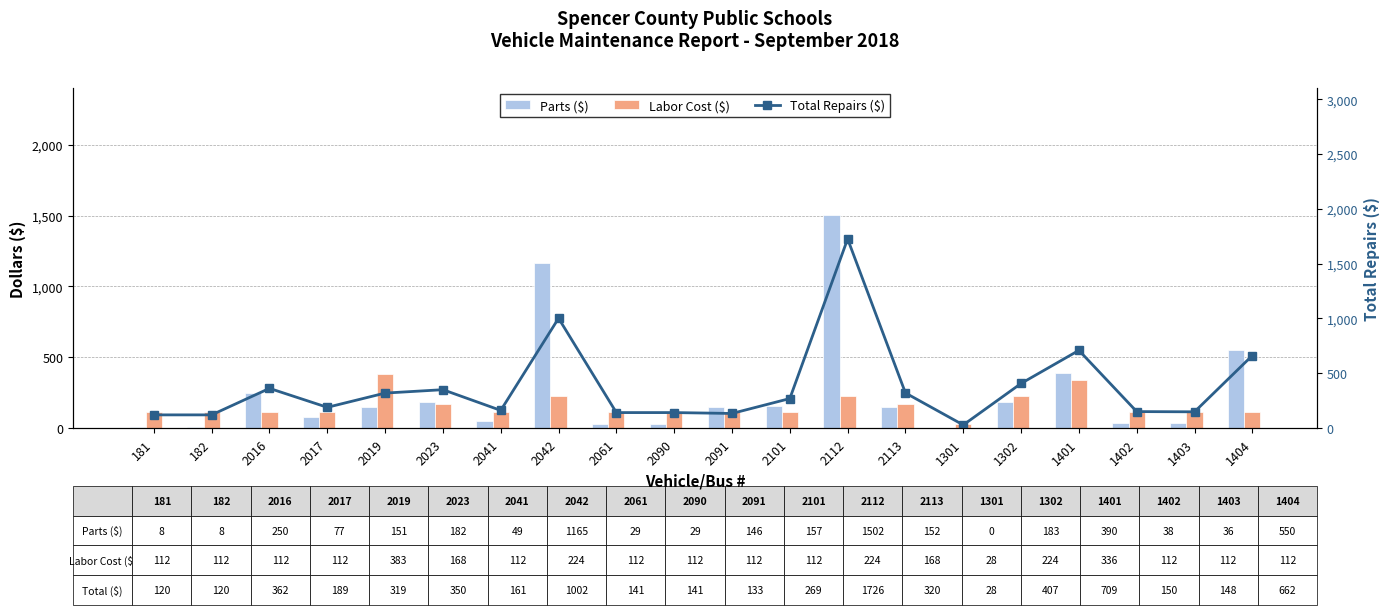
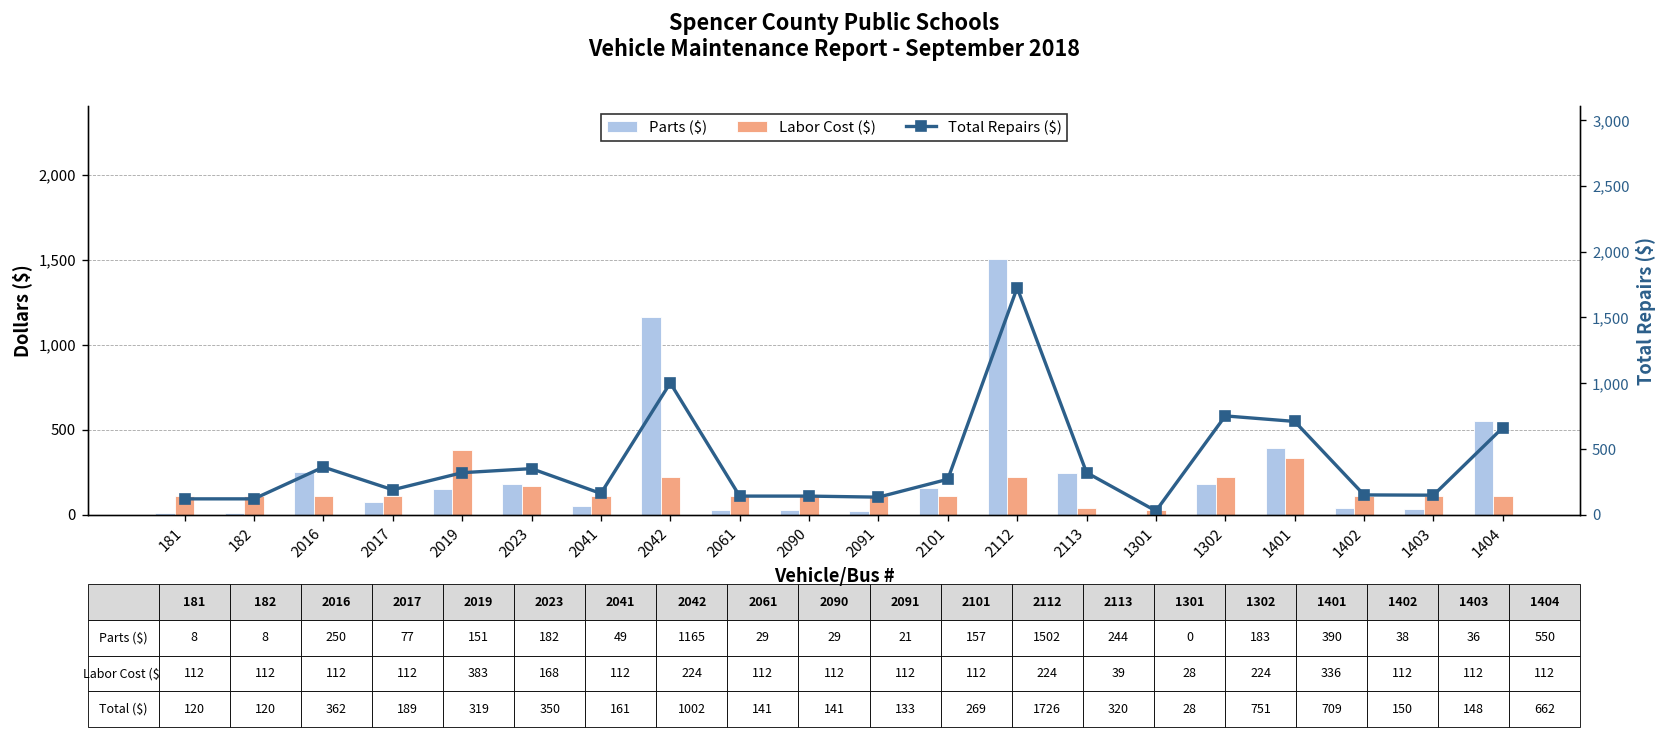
Parts ($), 2091: 146 -> 21
Parts ($), 2113: 152 -> 244
Labor Cost ($), 2113: 168 -> 39
Total Repairs ($), 1302: 407 -> 751
